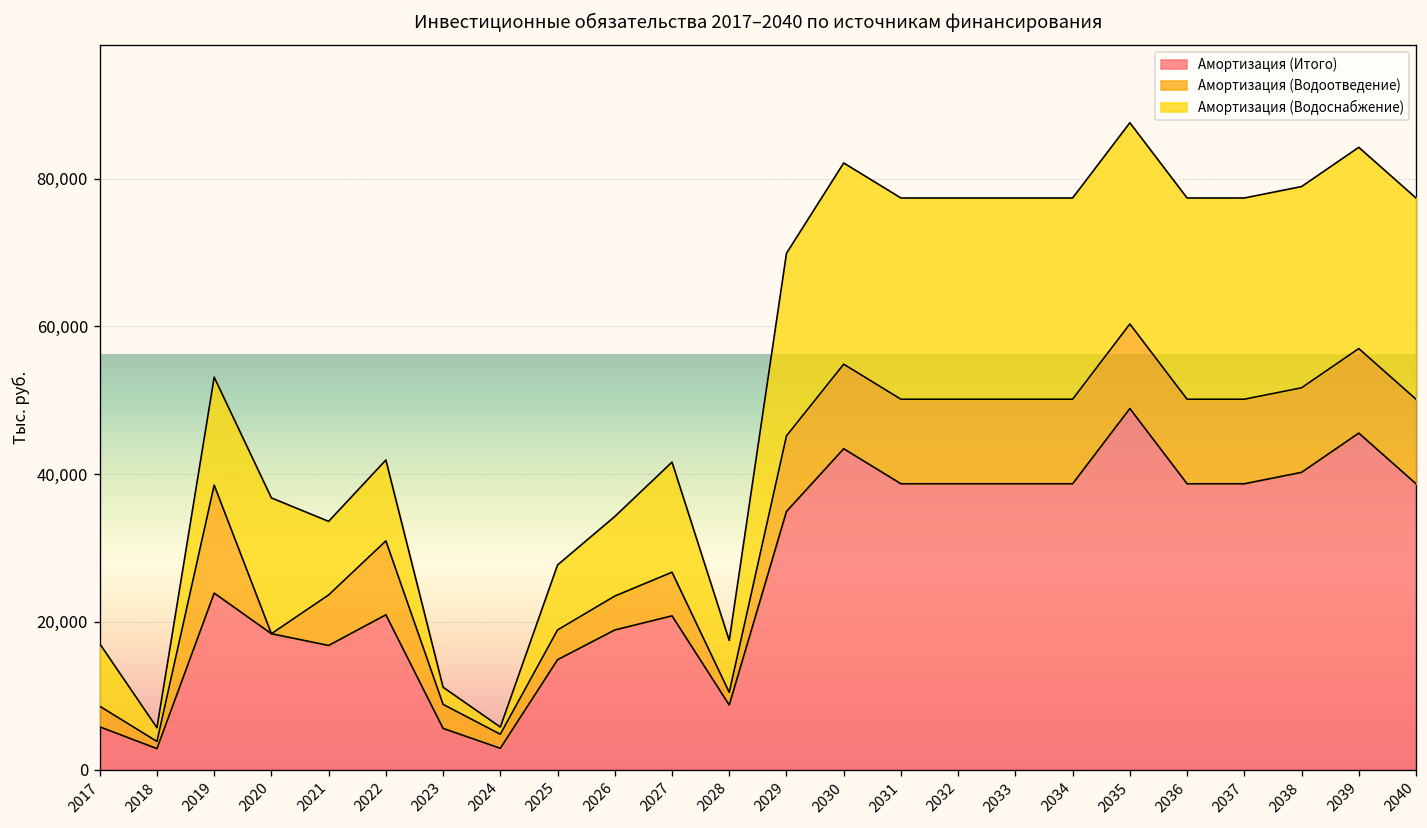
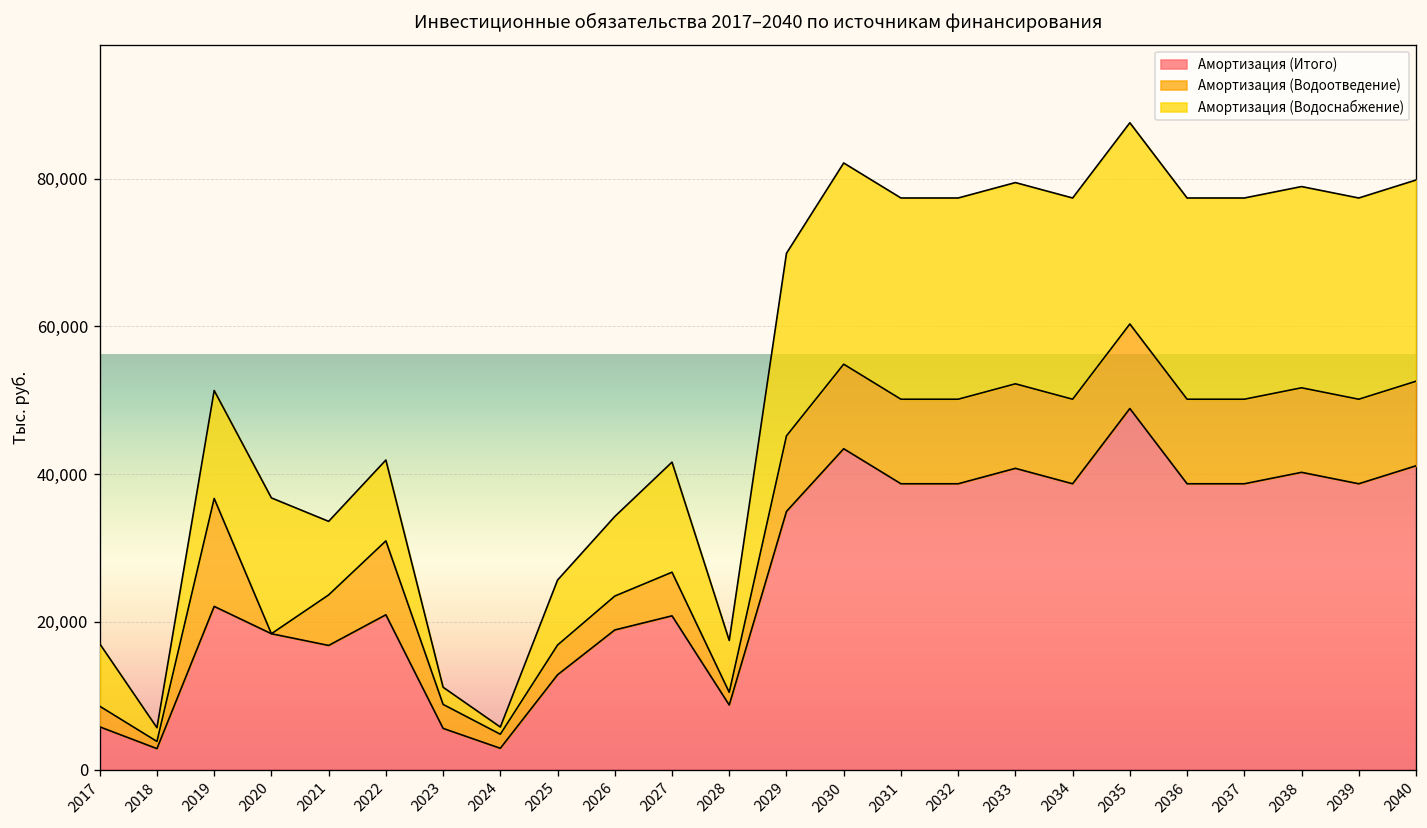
Амортизация (Итого), 2019: 24,000 -> 22,000
Амортизация (Итого), 2025: 15,000 -> 13,000
Амортизация (Итого), 2033: 39,000 -> 41,000
Амортизация (Итого), 2039: 46,000 -> 39,000
Амортизация (Итого), 2040: 39,000 -> 41,000
